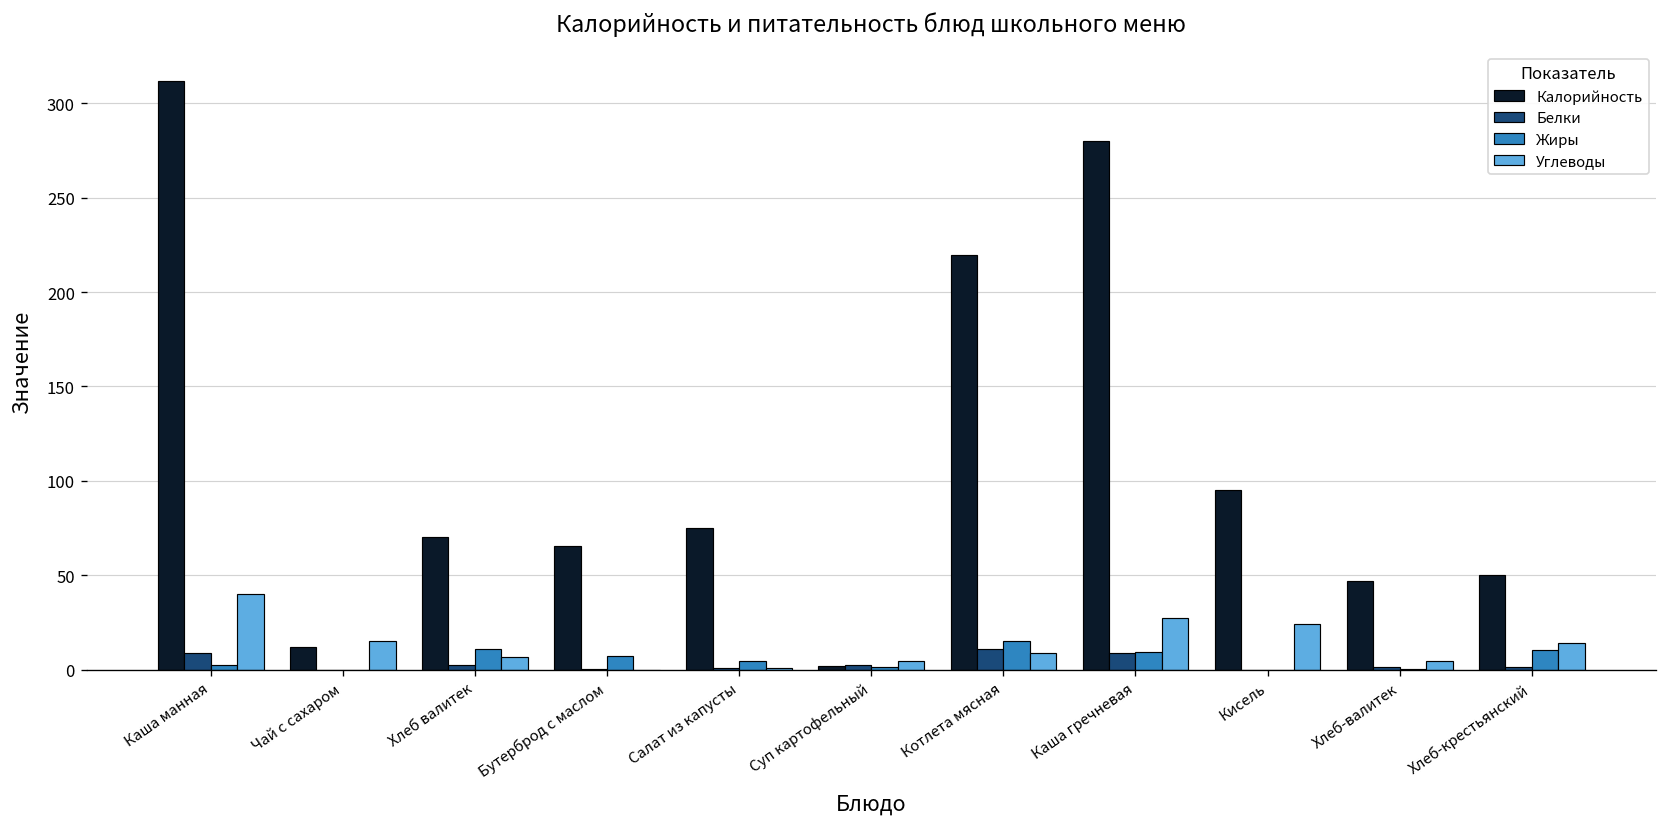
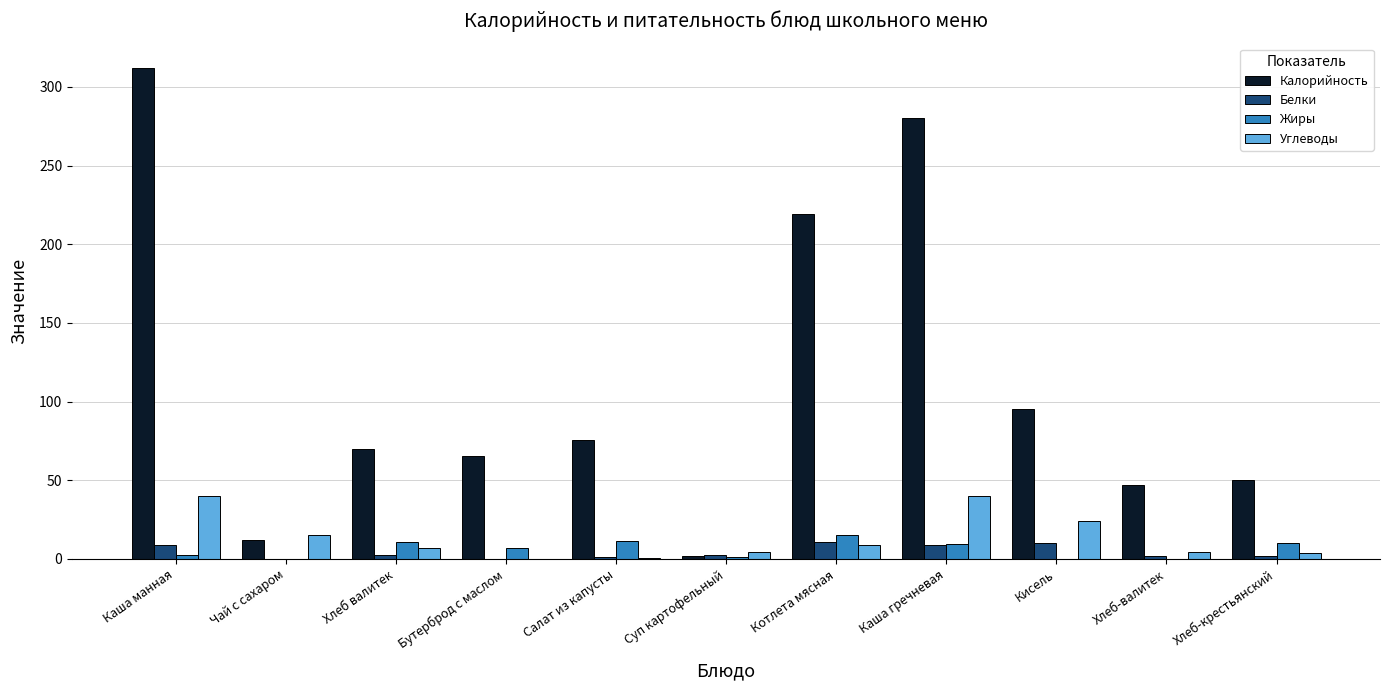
Жиры, Салат из капусты: 5 -> 11
Углеводы, Каша гречневая: 28 -> 40
Белки, Кисель: 0 -> 10
Углеводы, Хлеб-крестьянский: 14 -> 4
